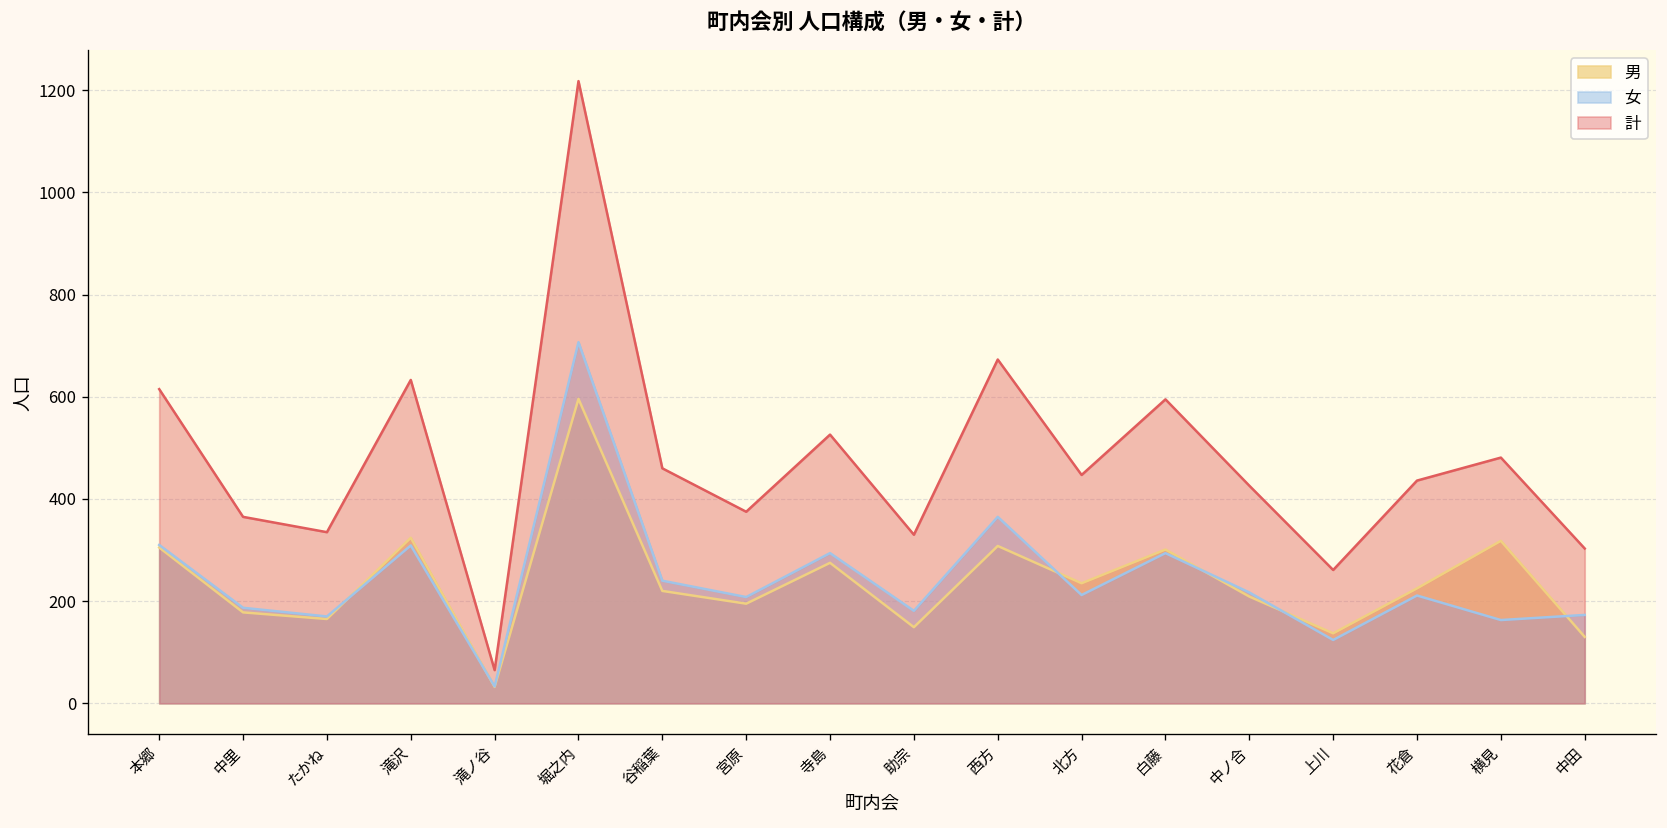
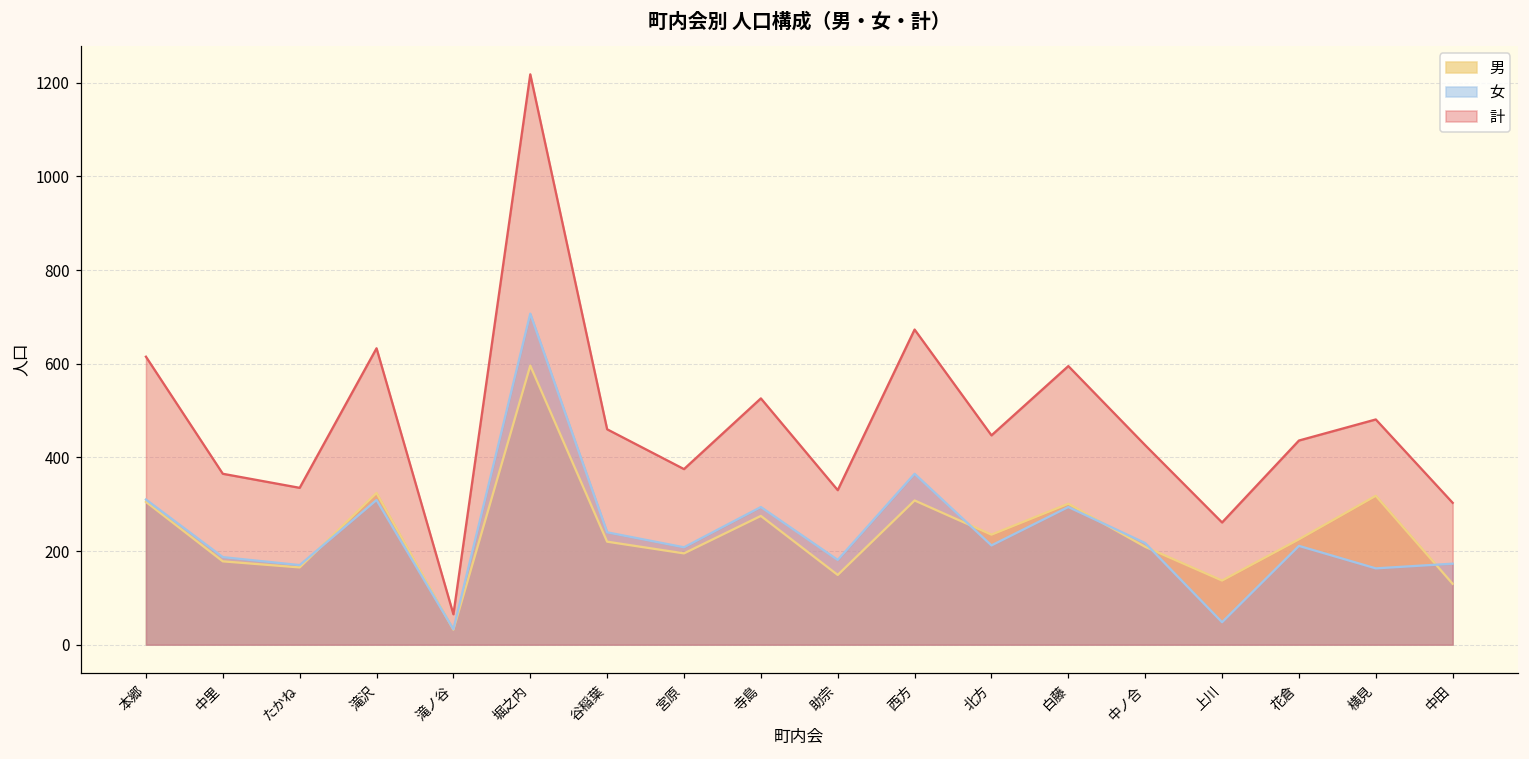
女, 上川: 120 -> 50
